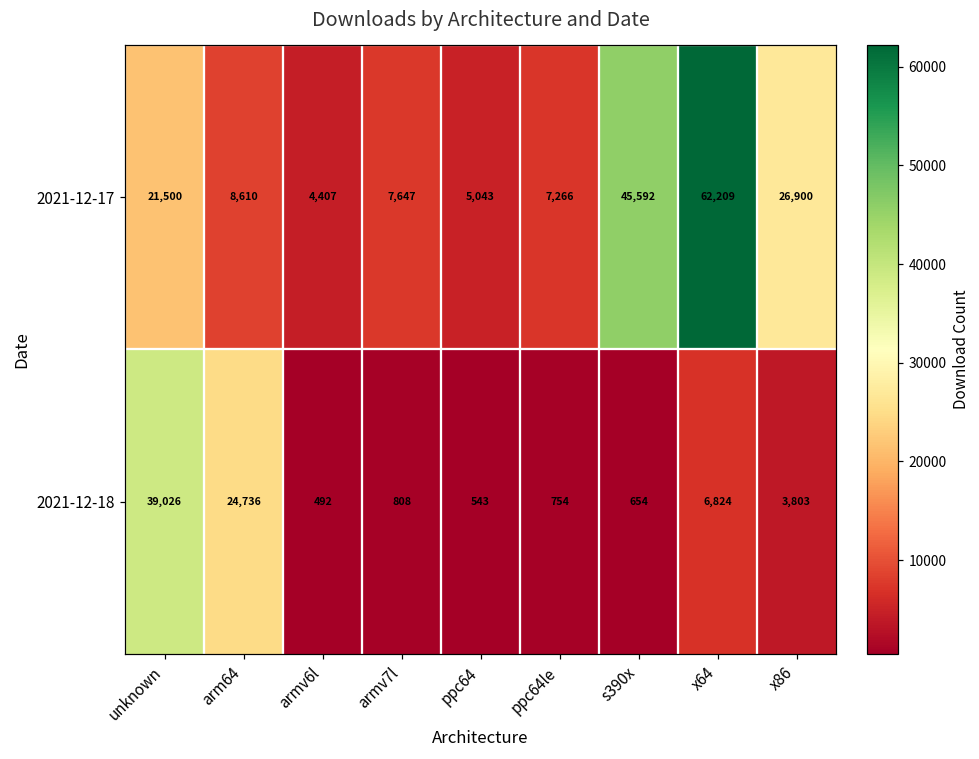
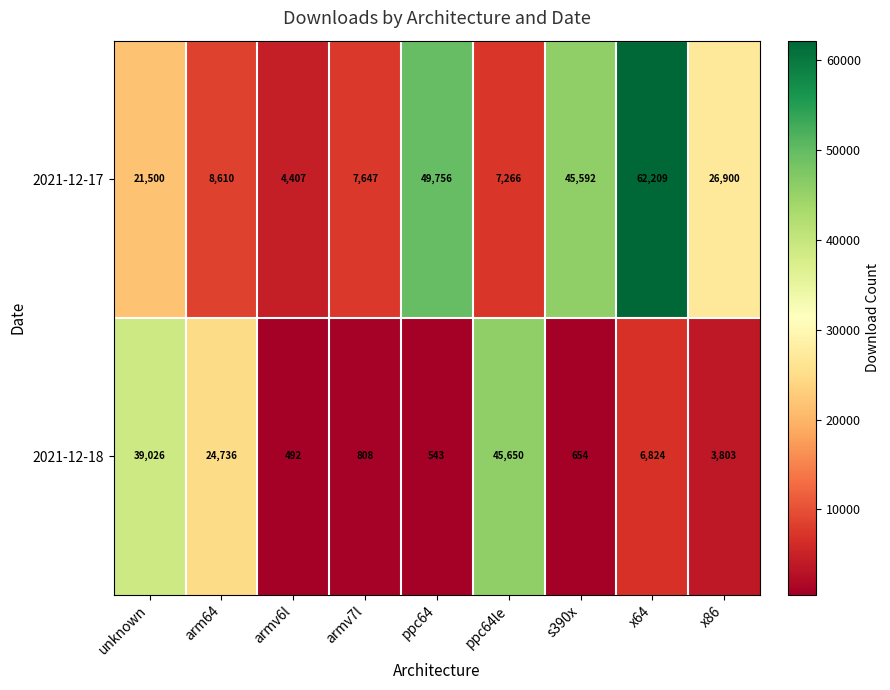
2021-12-17, ppc64: 5,043 -> 49,756
2021-12-18, ppc64le: 754 -> 45,650
